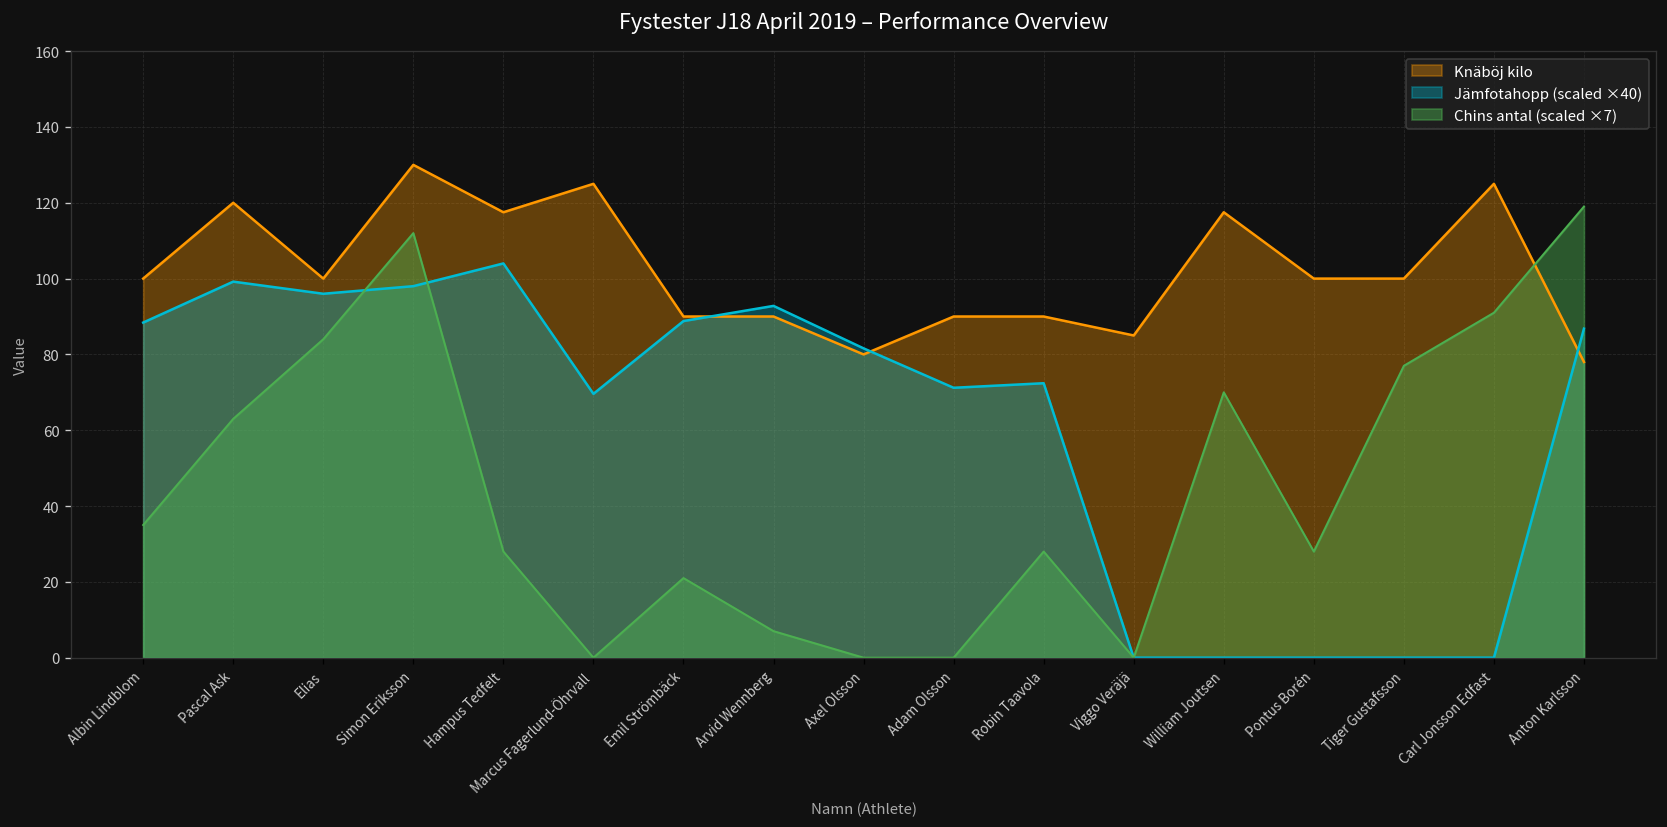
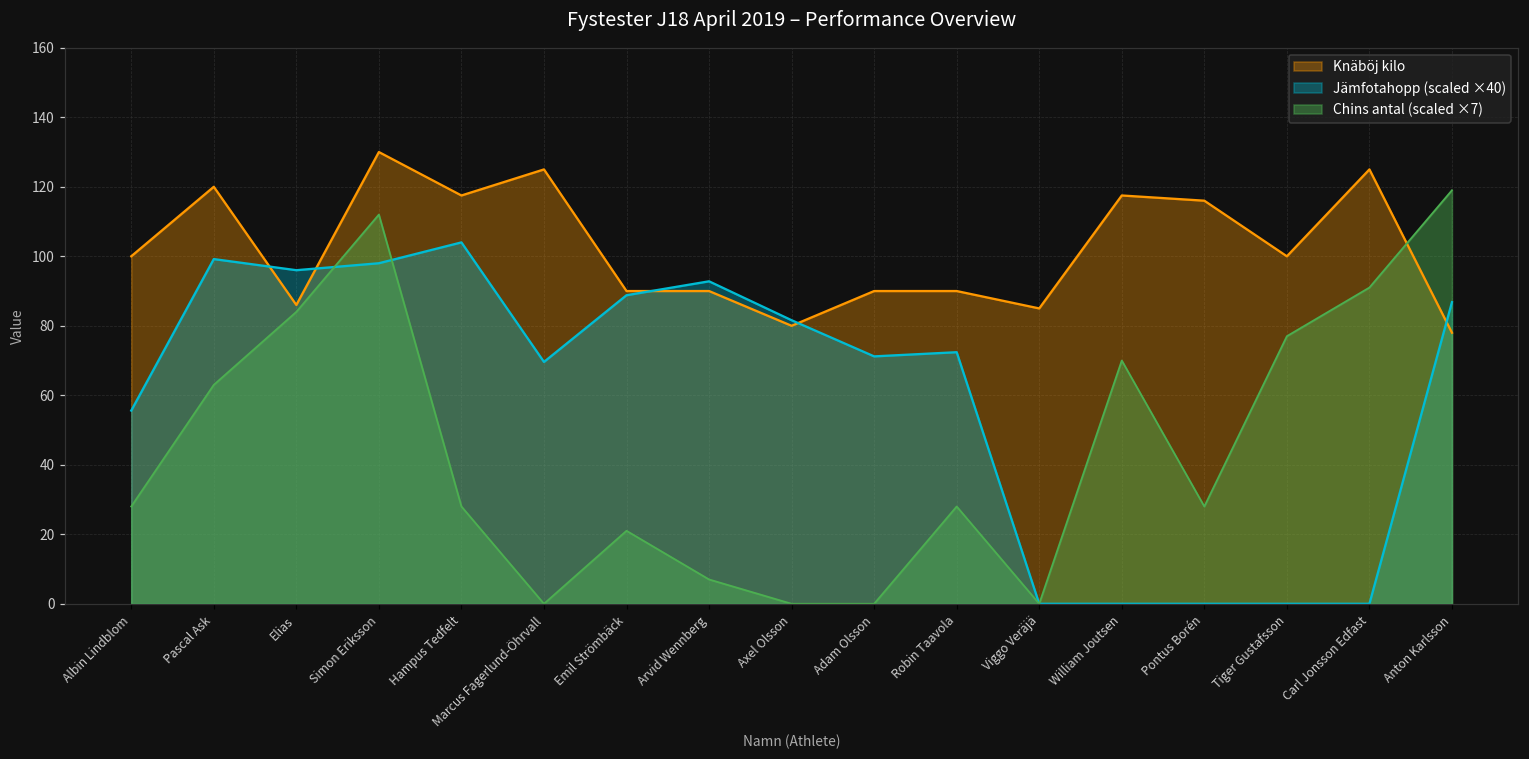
Jämfotahopp (scaled ×40), Albin Lindblom: 88 -> 56
Chins antal (scaled ×7), Albin Lindblom: 35 -> 28
Knäböj kilo, Elias: 100 -> 86
Knäböj kilo, Pontus Borén: 100 -> 116
